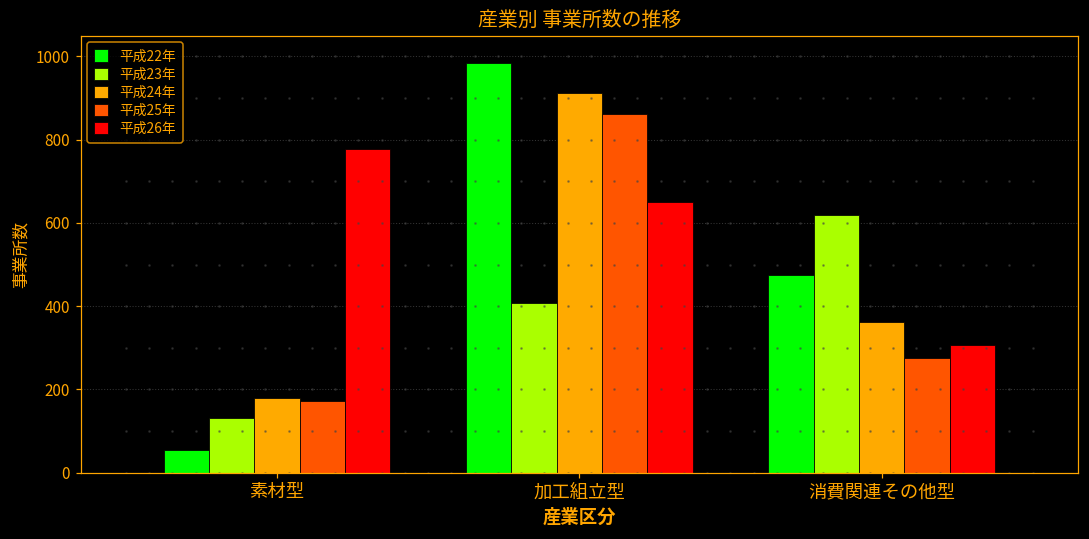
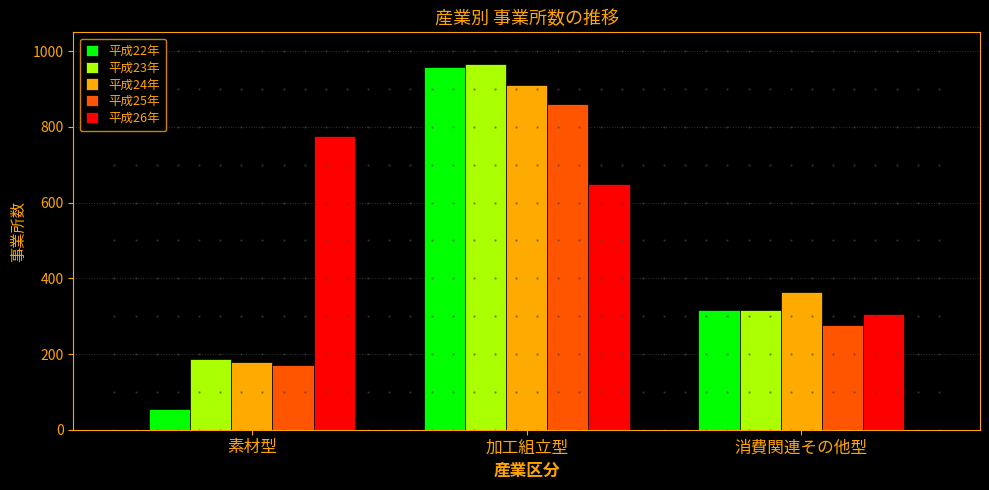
平成23年, 素材型: 130 -> 190
平成22年, 加工組立型: 990 -> 960
平成23年, 加工組立型: 410 -> 970
平成22年, 消費関連その他型: 480 -> 320
平成23年, 消費関連その他型: 620 -> 320
